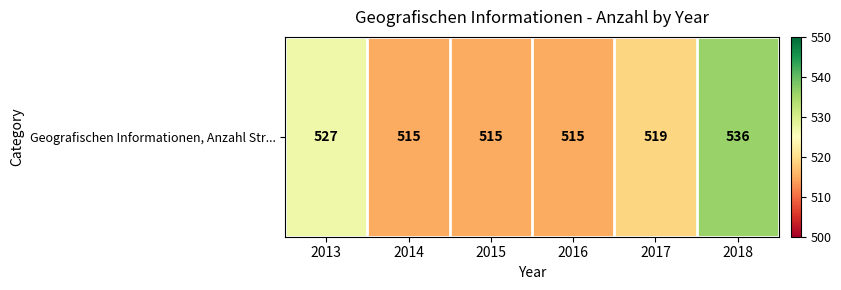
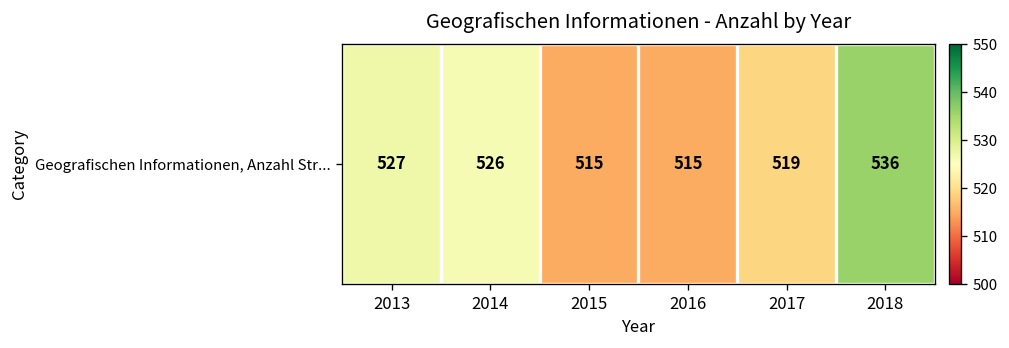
Geografischen Informationen, Anzahl Str..., 2014: 515 -> 526
